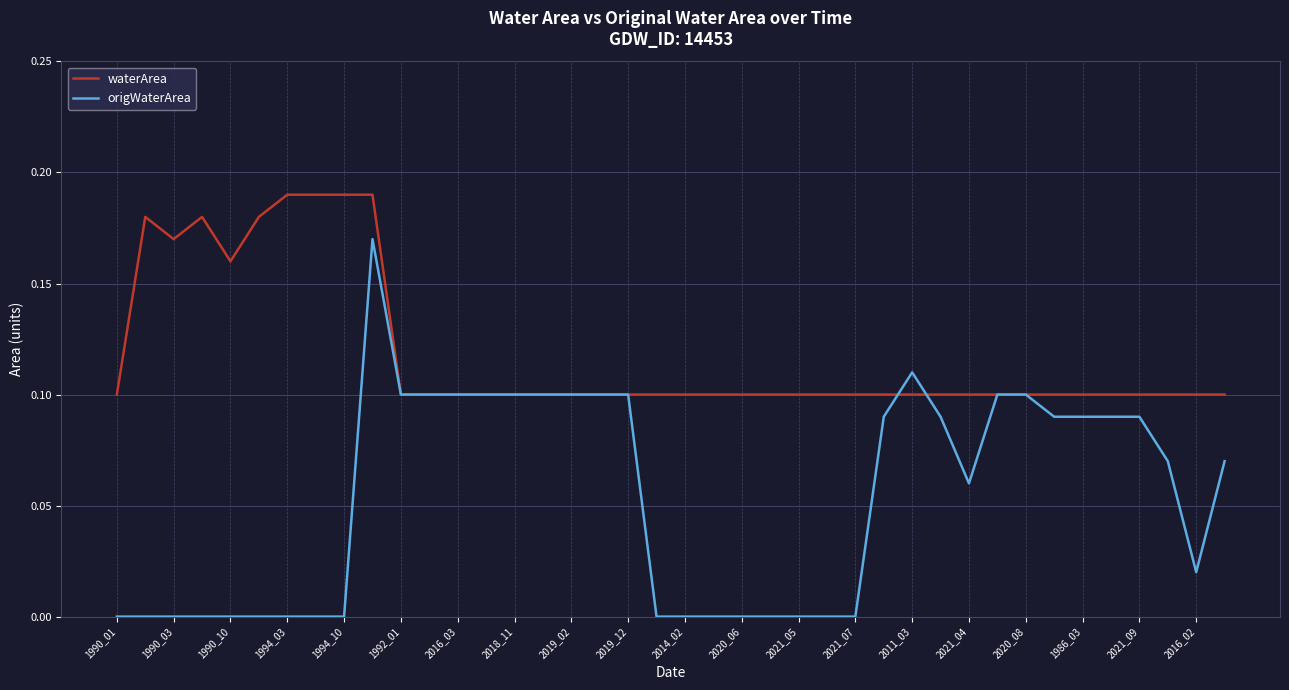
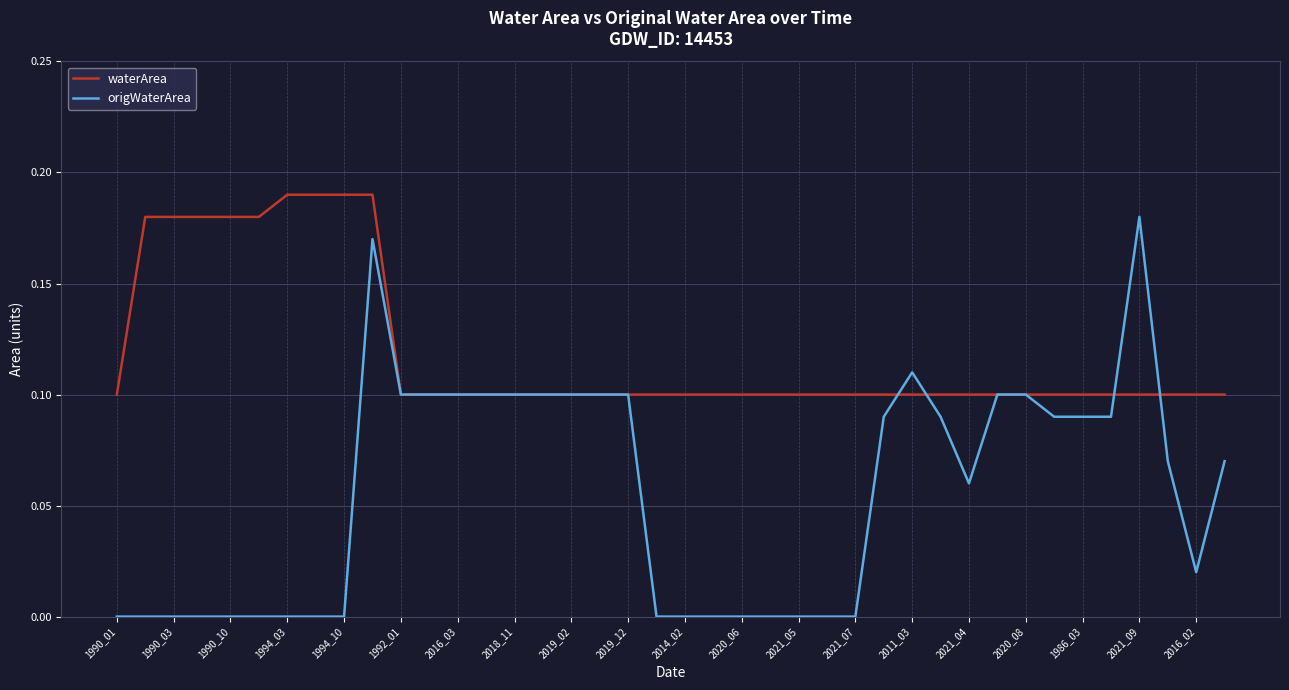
waterArea, 1990_03: 0.17 -> 0.18
waterArea, 1990_10: 0.16 -> 0.18
origWaterArea, 2021_09: 0.09 -> 0.18
